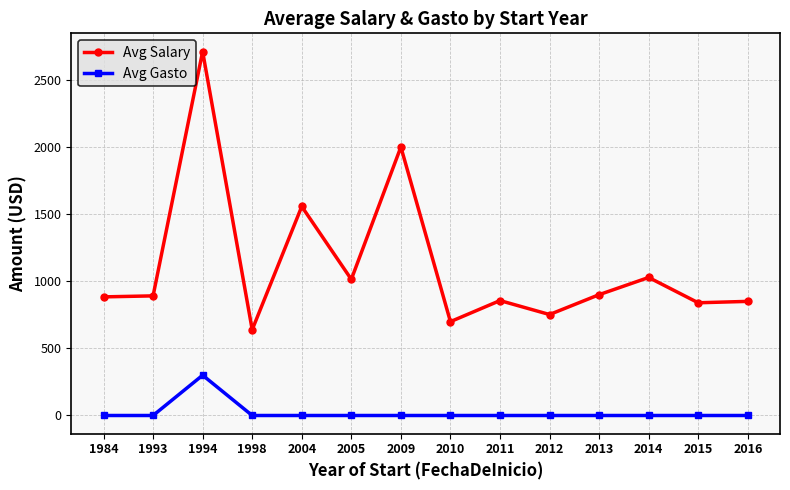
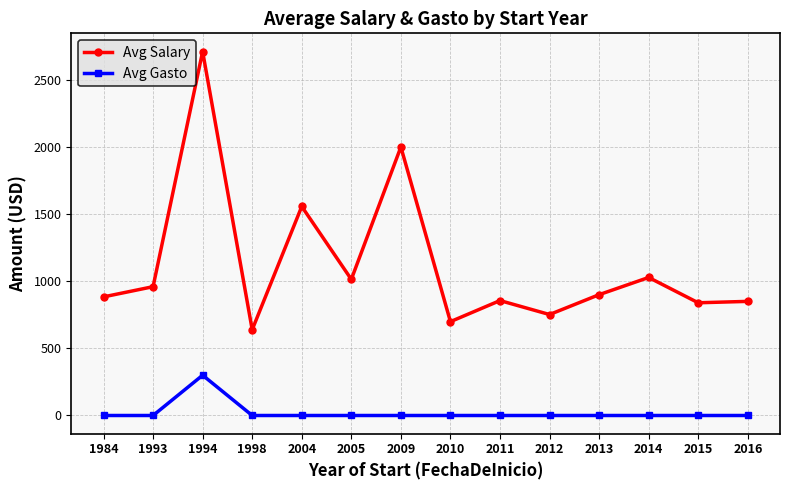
Avg Salary, 1993: 890 -> 960
